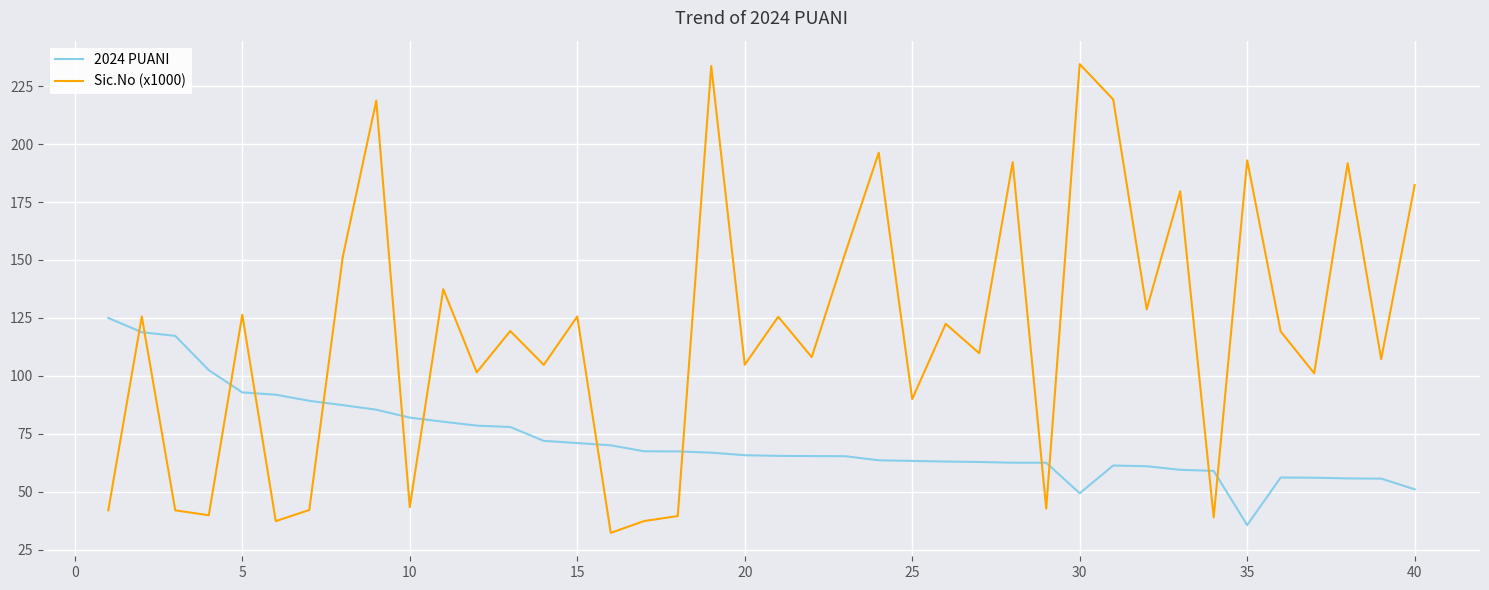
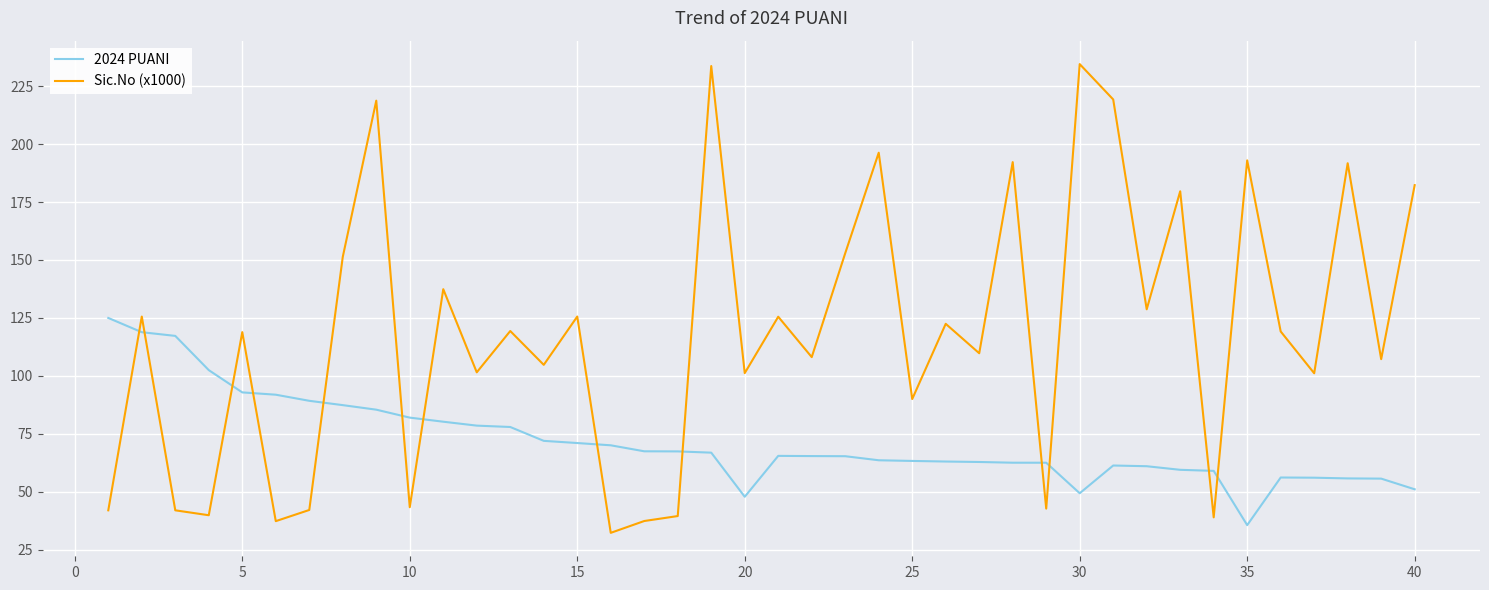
Sic.No (x1000), 5: 126 -> 119
2024 PUANI, 20: 66 -> 48
Sic.No (x1000), 20: 105 -> 101
